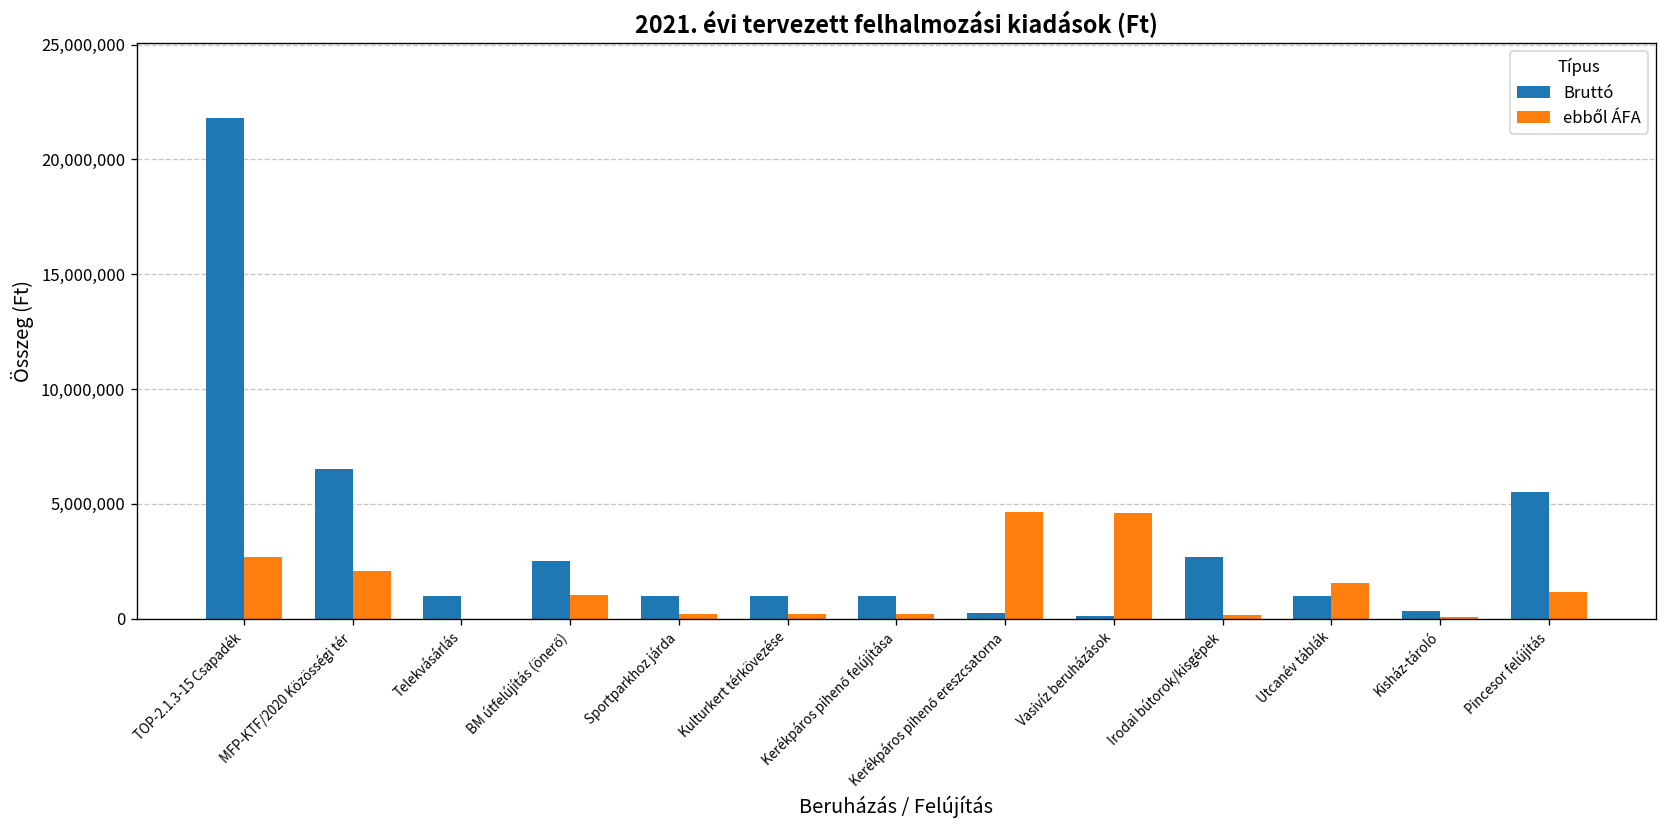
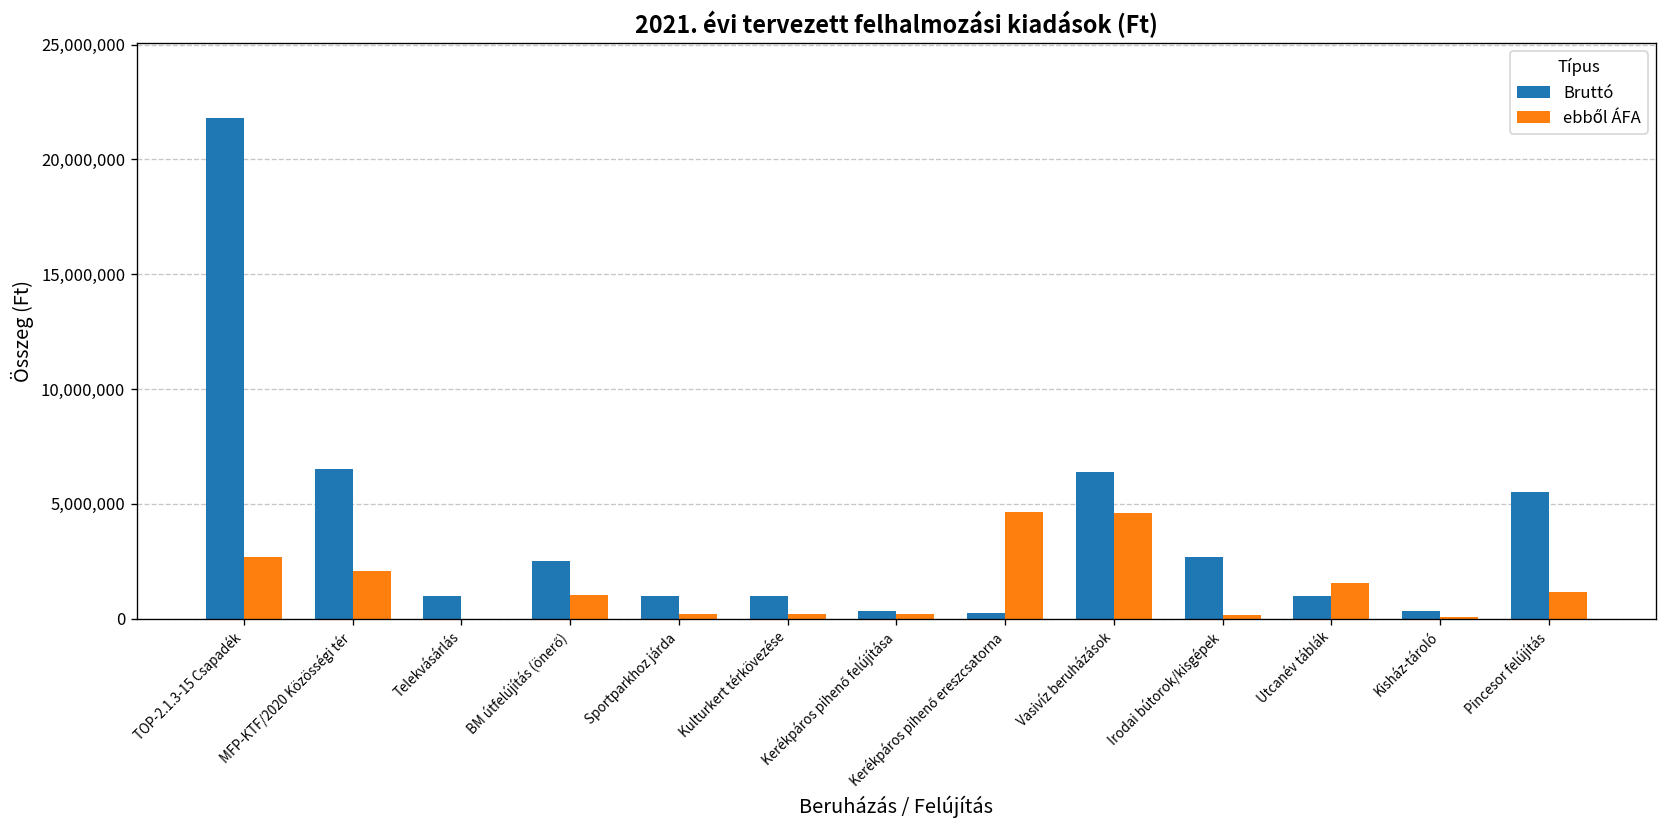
Bruttó, Kerékpáros pihenő felújítása: 1,000,000 -> 300,000
Bruttó, Vasivíz beruházások: 100,000 -> 6,400,000
